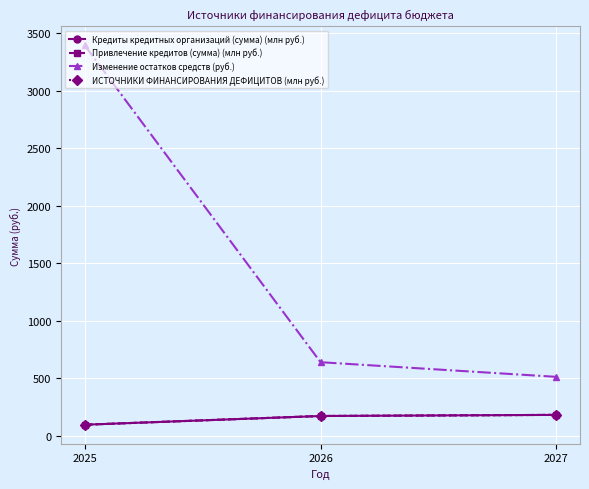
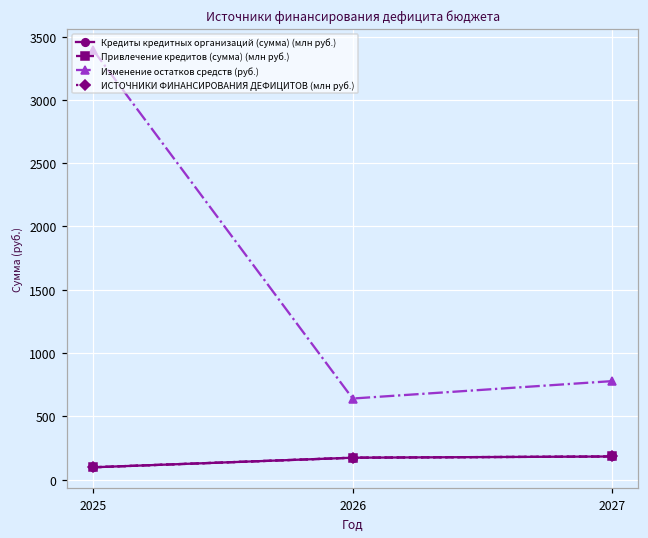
Изменение остатков средств (руб.), 2027: 510 -> 780
